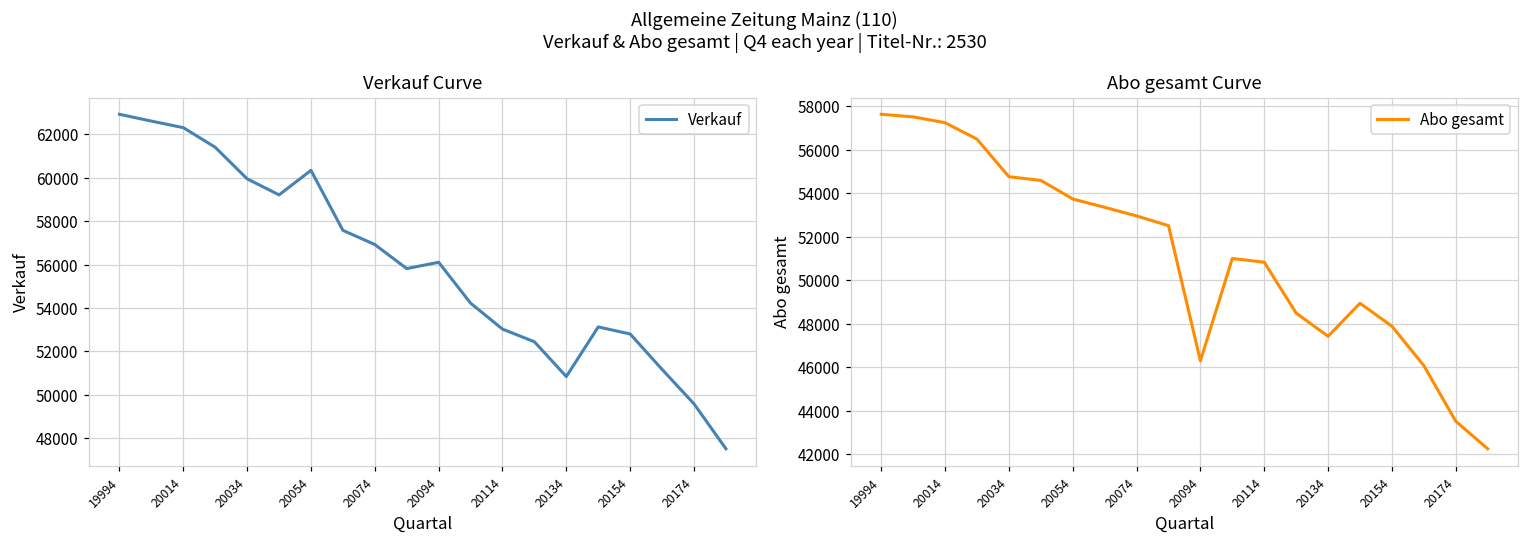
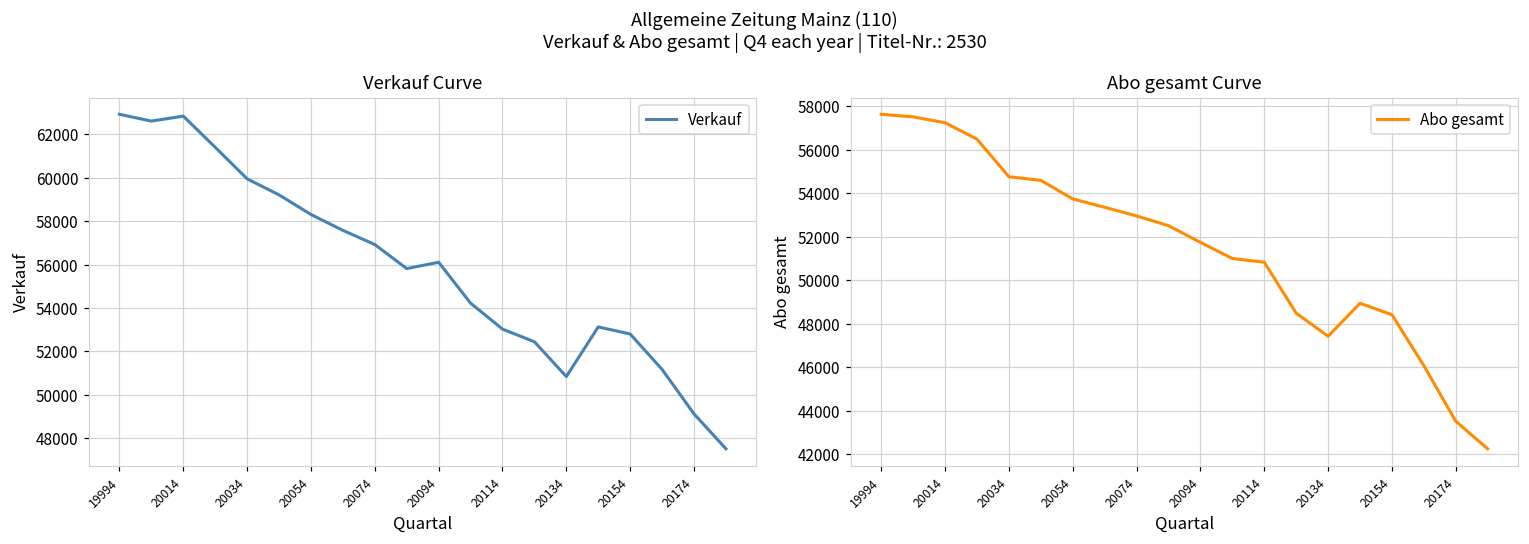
Verkauf Curve, 20014: 62300 -> 62800
Verkauf Curve, 20054: 60300 -> 58300
Verkauf Curve, 20174: 49600 -> 49100
Abo gesamt Curve, 20094: 46300 -> 51800
Abo gesamt Curve, 20154: 47900 -> 48400
